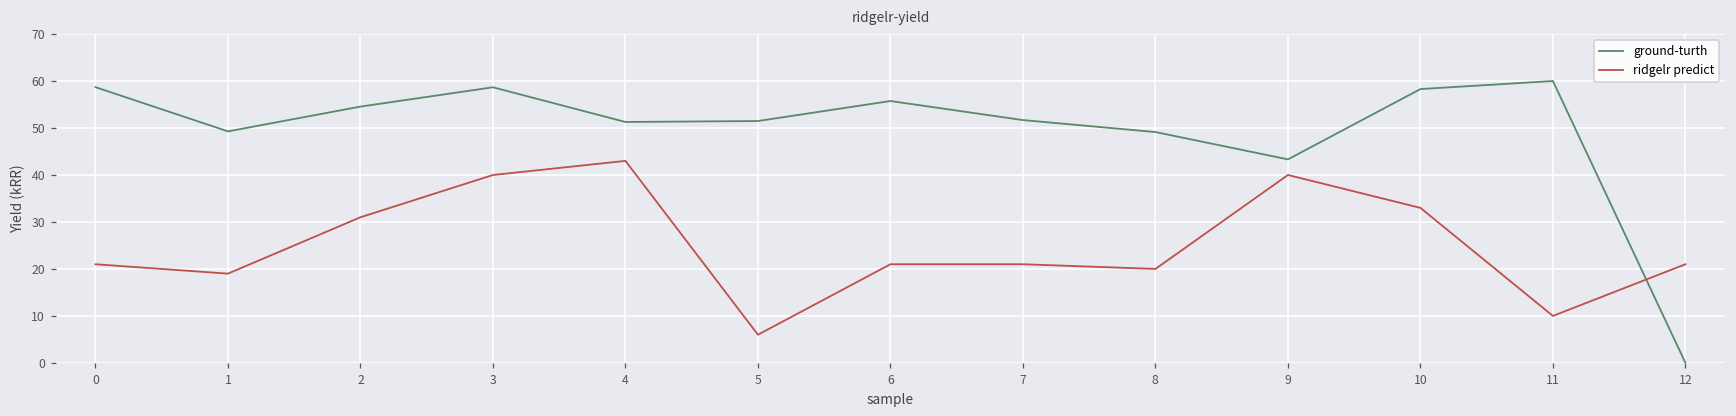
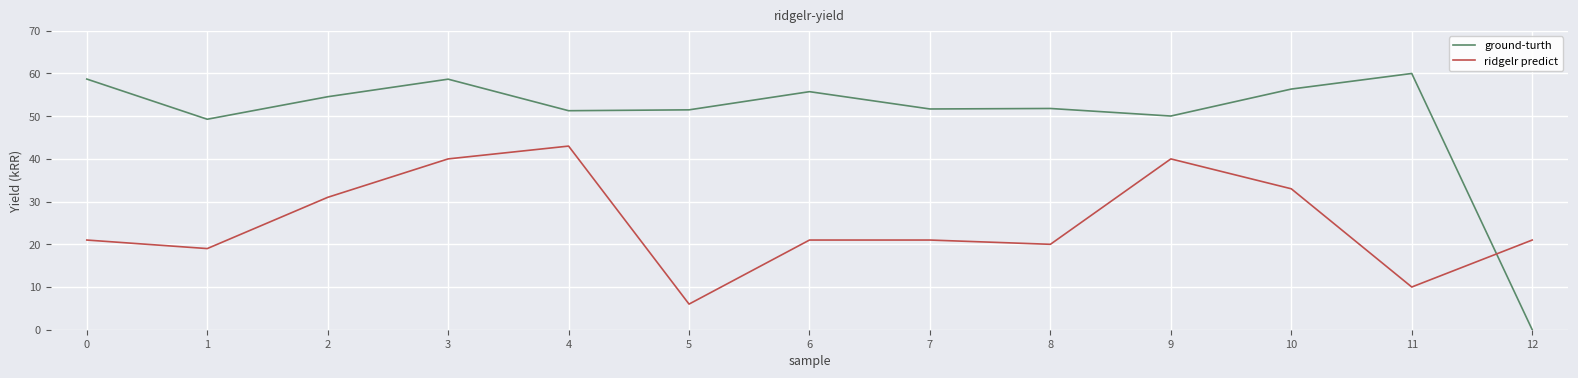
ground-turth, 8: 49 -> 52
ground-turth, 9: 43 -> 50
ground-turth, 10: 58 -> 56
